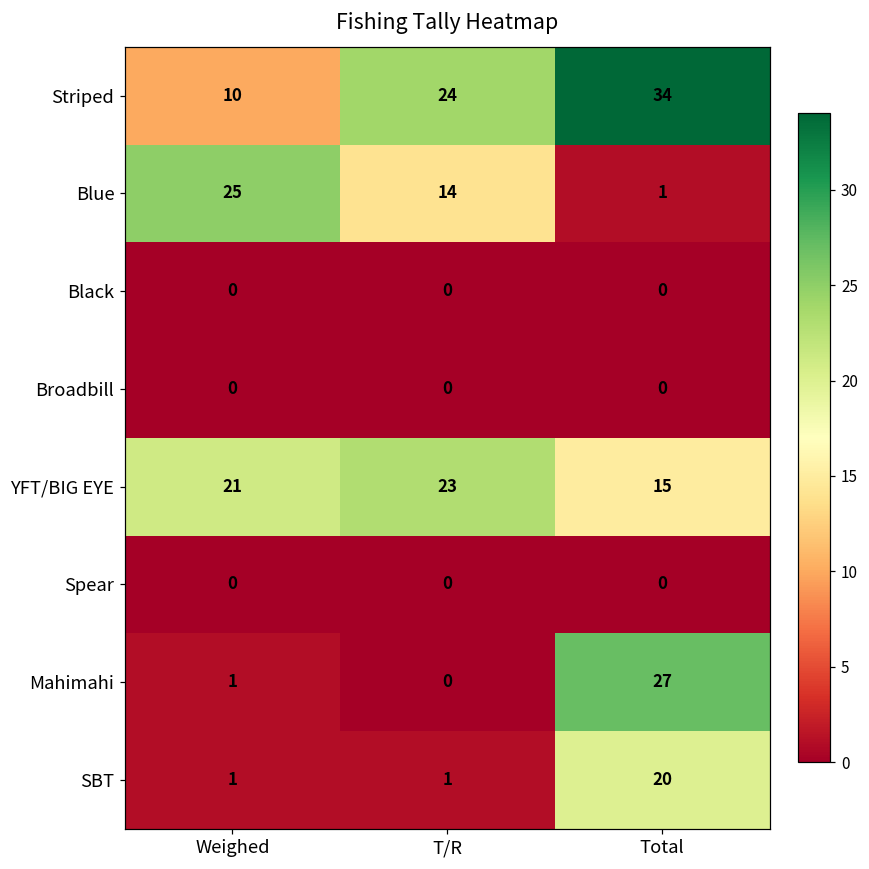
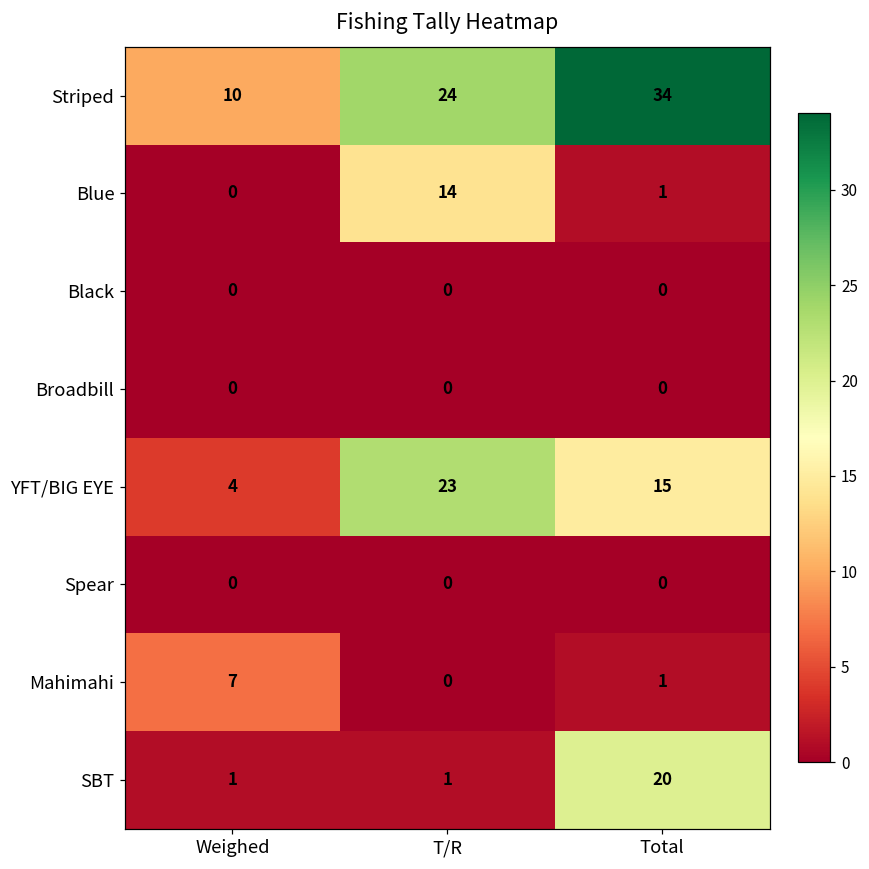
Blue, Weighed: 25 -> 0
YFT/BIG EYE, Weighed: 21 -> 4
Mahimahi, Weighed: 1 -> 7
Mahimahi, Total: 27 -> 1
